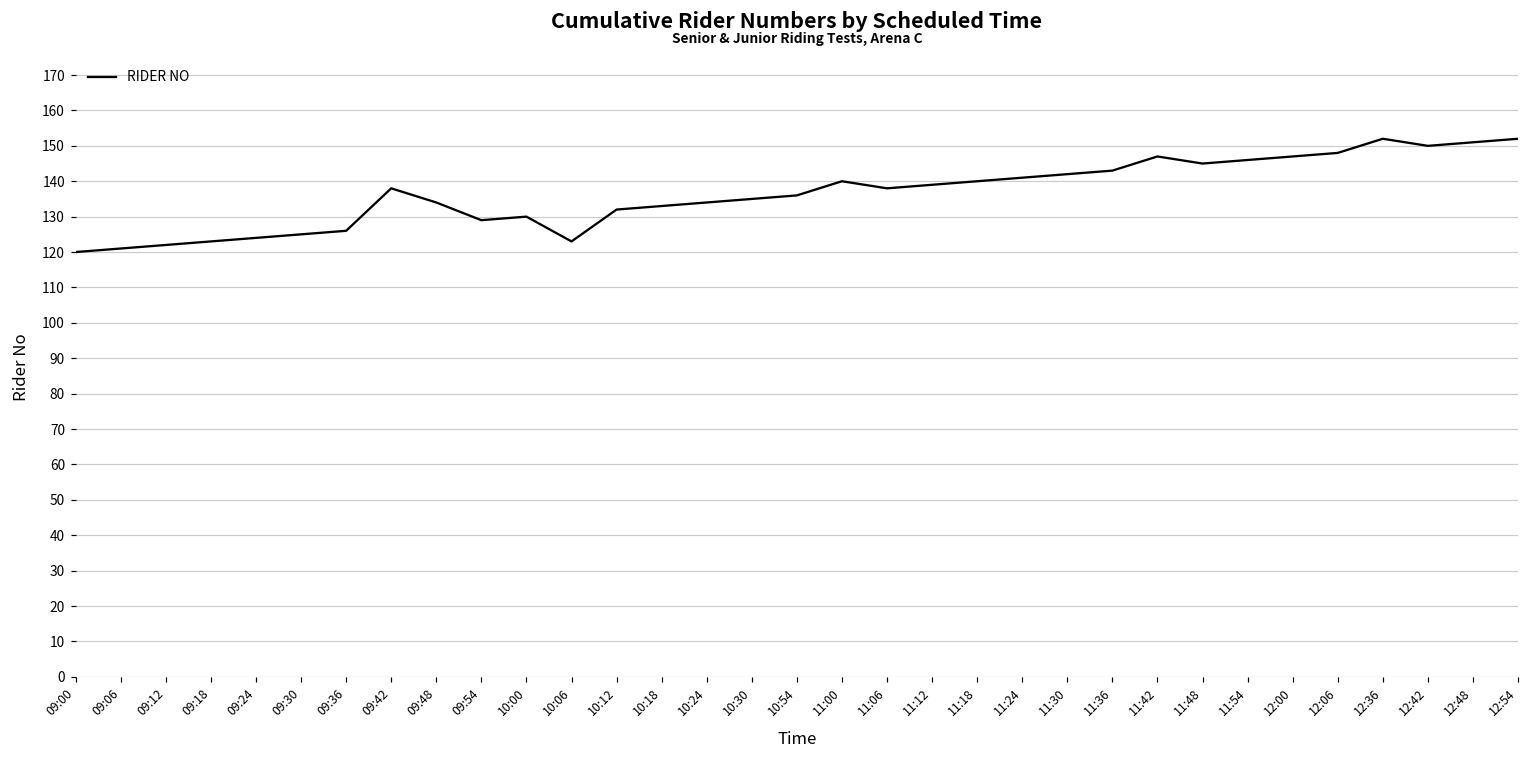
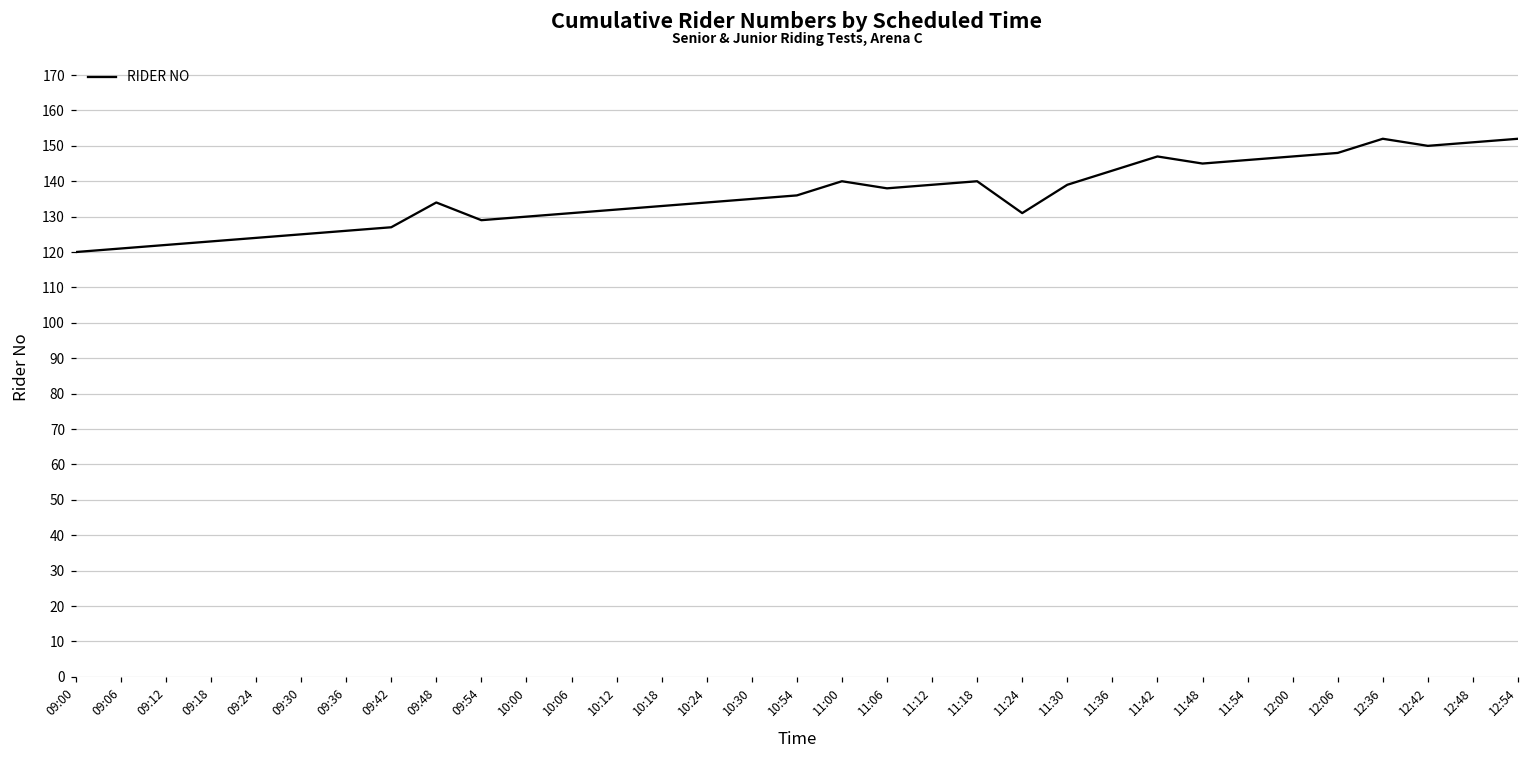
09:42: 138 -> 127
10:06: 123 -> 131
11:24: 141 -> 131
11:30: 142 -> 139
